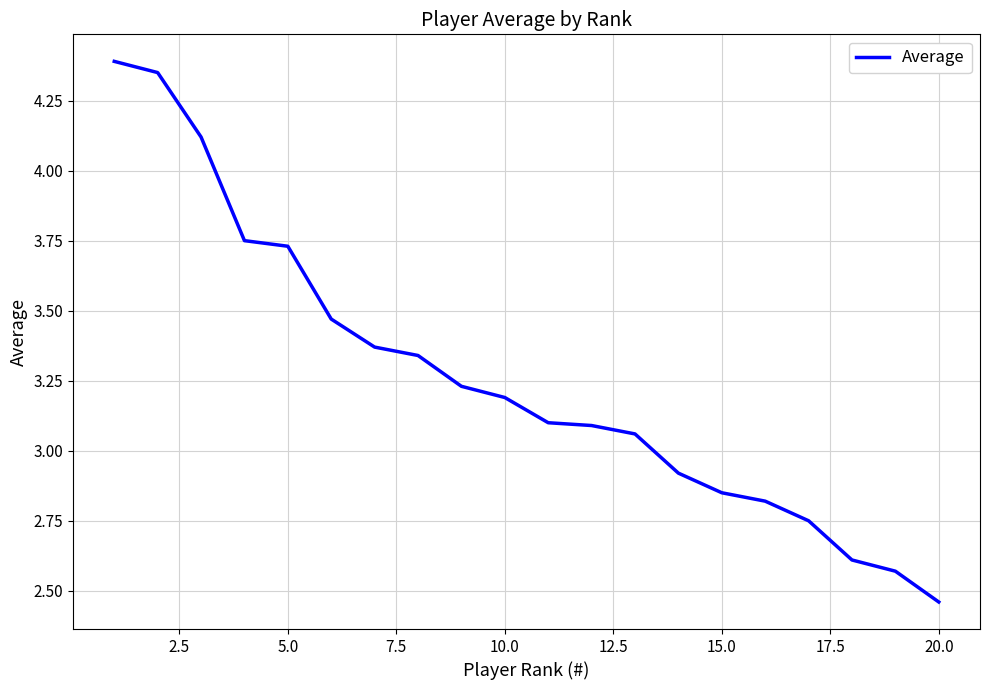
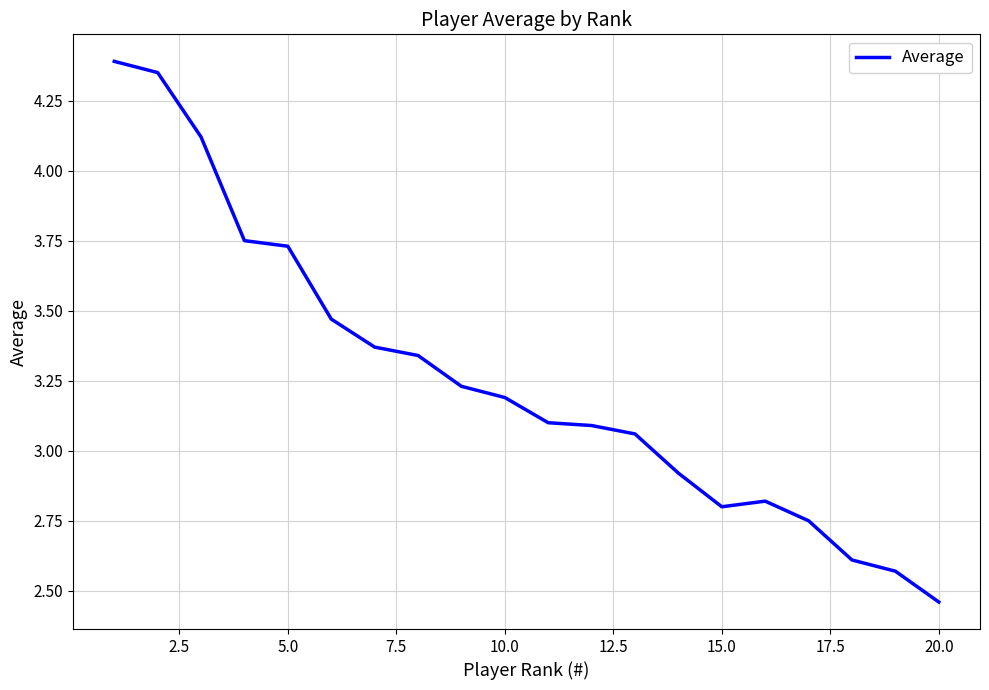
15.0: 2.85 -> 2.80
